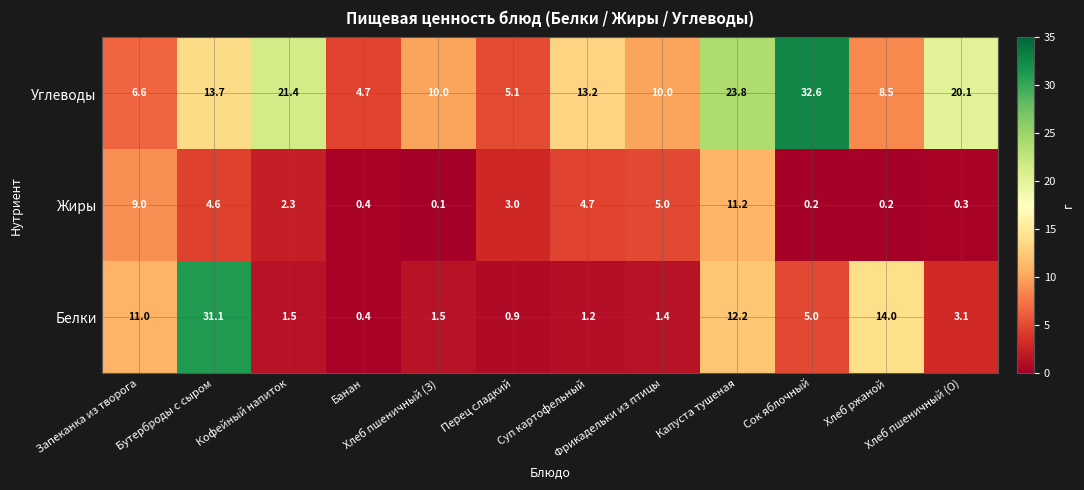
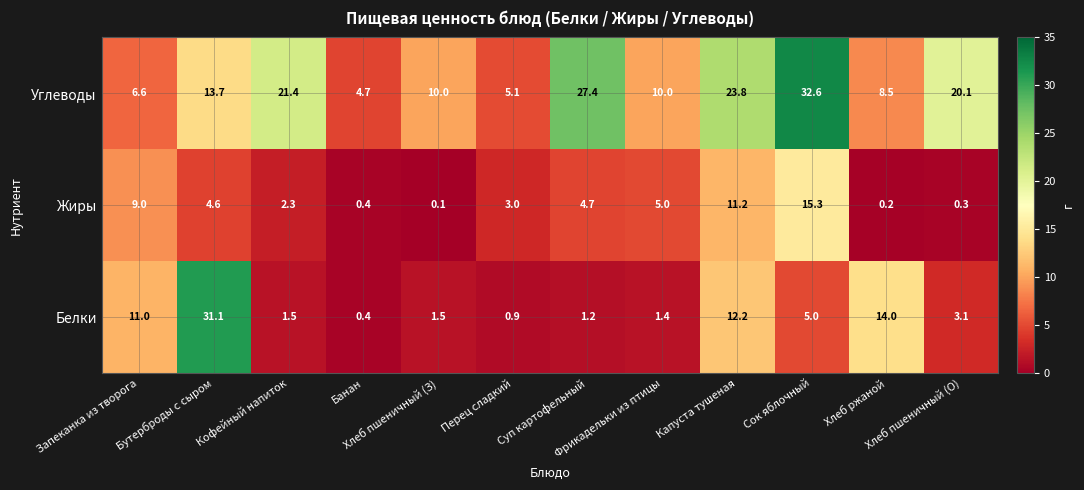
Углеводы, Суп картофельный: 13.2 -> 27.4
Жиры, Сок яблочный: 0.2 -> 15.3
